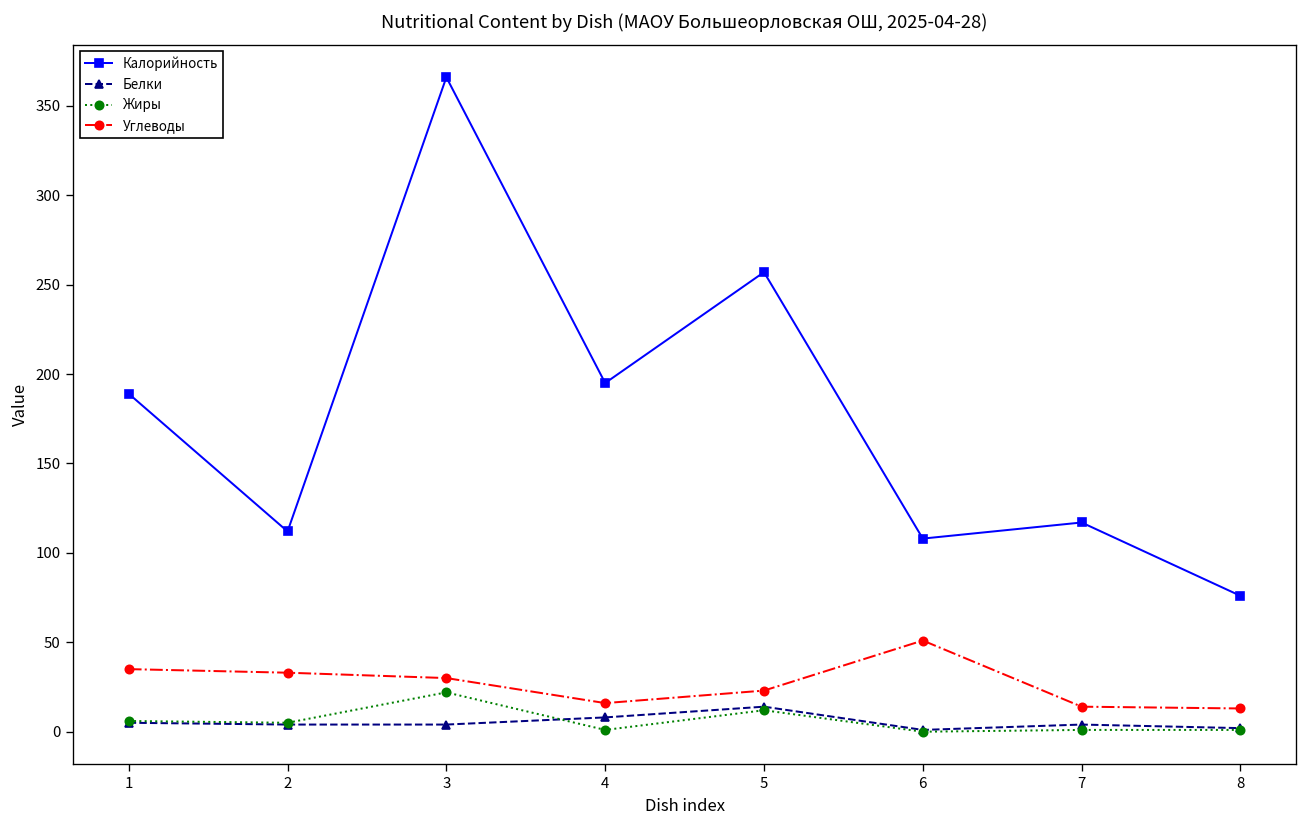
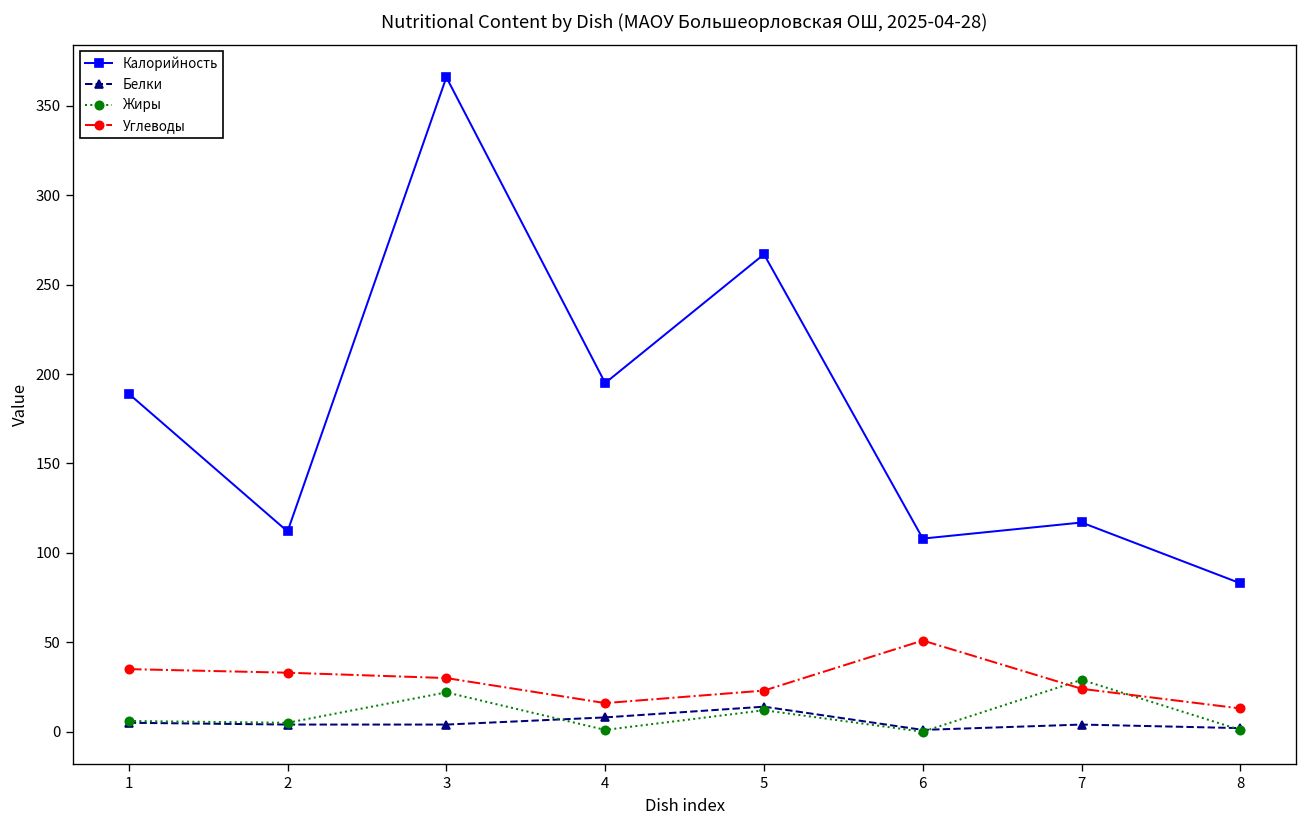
Калорийность, 5: 257 -> 267
Жиры, 7: 1 -> 29
Углеводы, 7: 14 -> 24
Калорийность, 8: 76 -> 83
